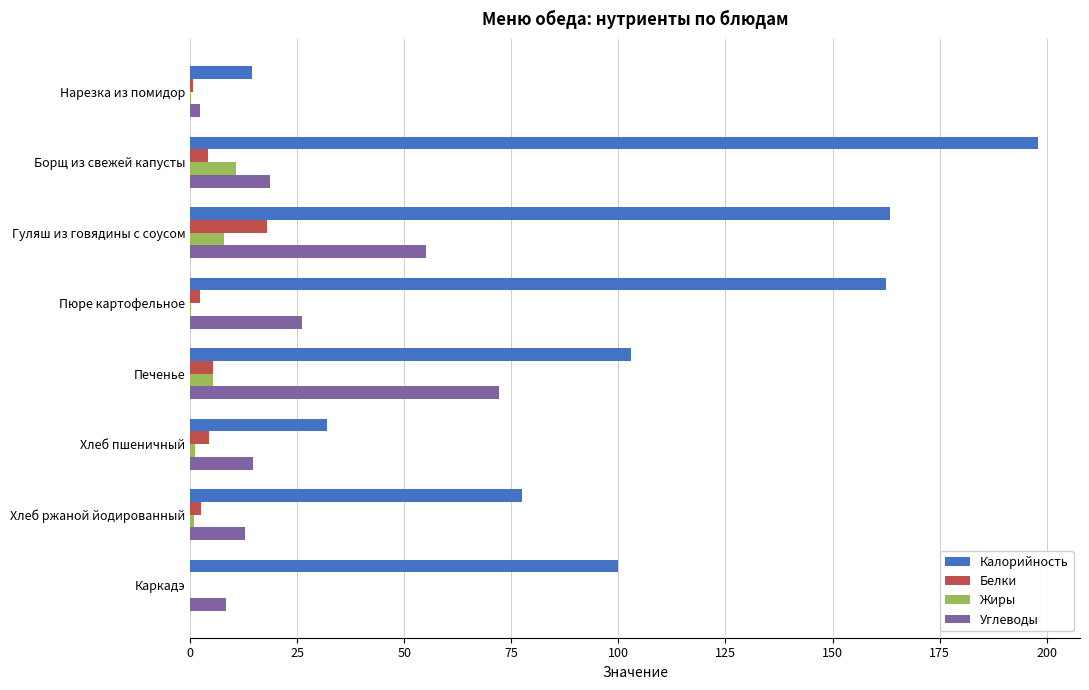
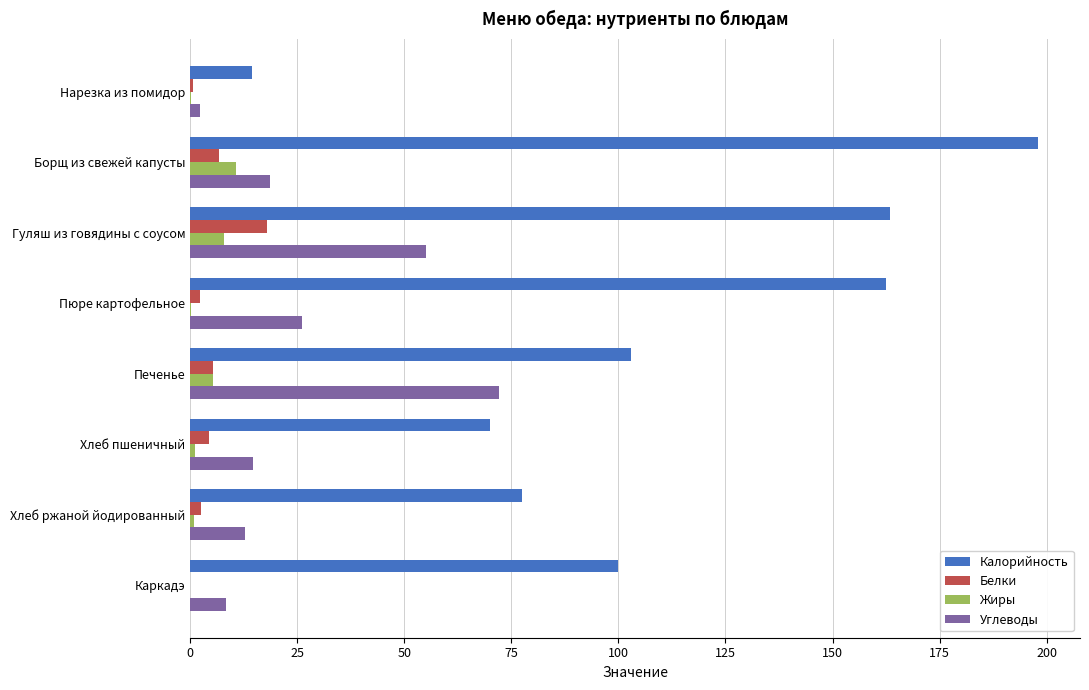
Белки, Борщ из свежей капусты: 4 -> 7
Калорийность, Хлеб пшеничный: 32 -> 70
